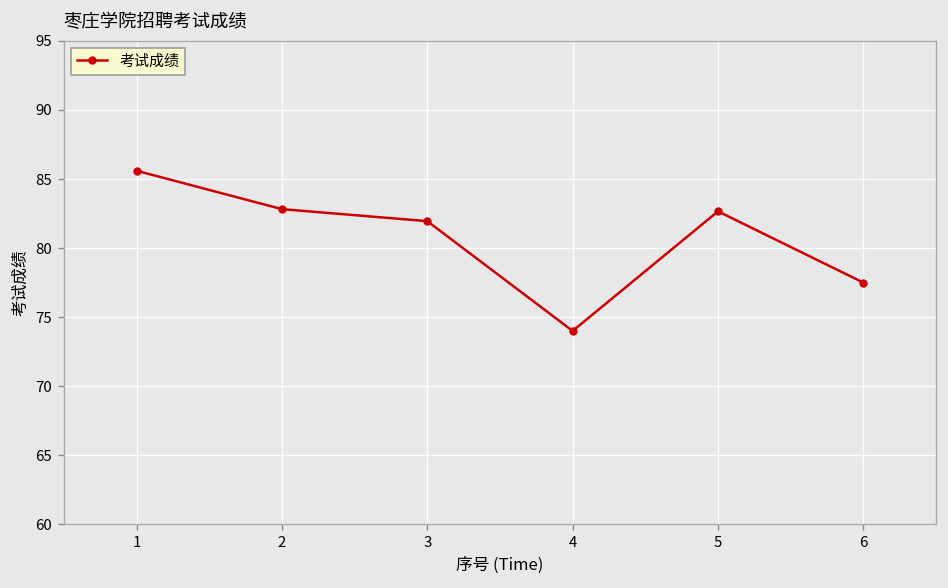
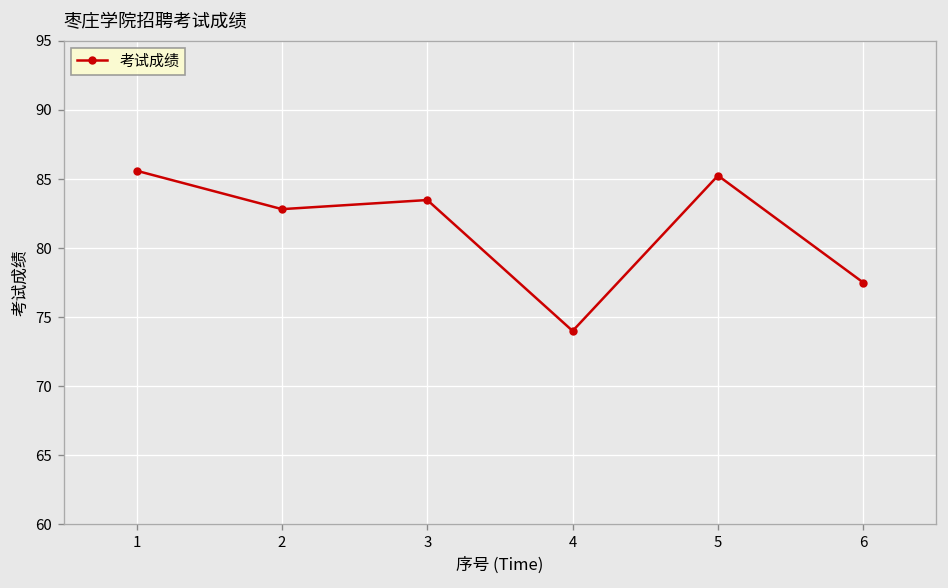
3: 82.0 -> 83.5
5: 82.7 -> 85.3
